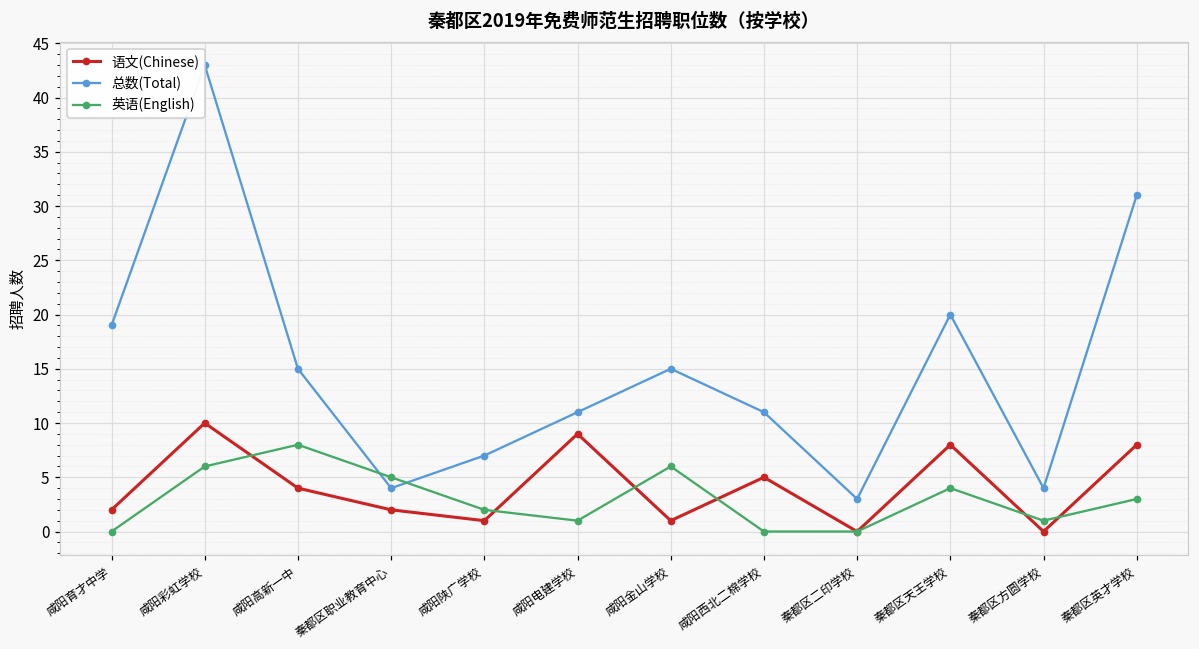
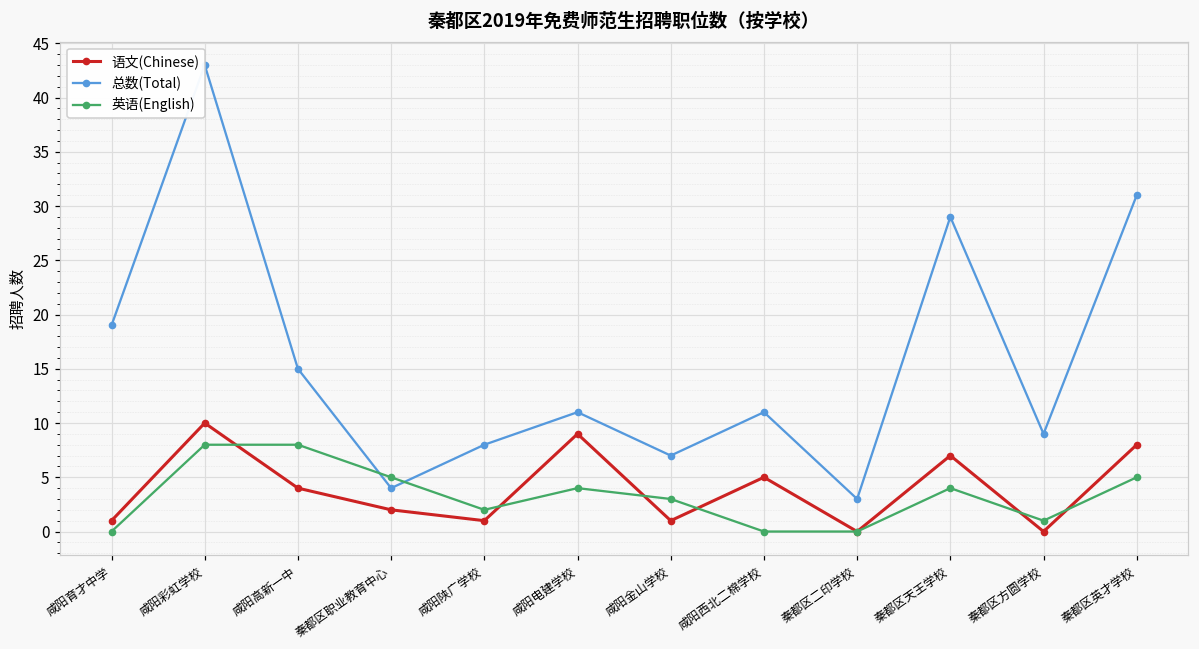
语文(Chinese), 咸阳育才中学: 2 -> 1
英语(English), 咸阳彩虹学校: 6 -> 8
总数(Total), 咸阳陕广学校: 7 -> 8
英语(English), 咸阳电建学校: 1 -> 4
总数(Total), 咸阳金山学校: 15 -> 7
英语(English), 咸阳金山学校: 6 -> 3
语文(Chinese), 秦都区天王学校: 8 -> 7
总数(Total), 秦都区天王学校: 20 -> 29
总数(Total), 秦都区方圆学校: 4 -> 9
英语(English), 秦都区英才学校: 3 -> 5
